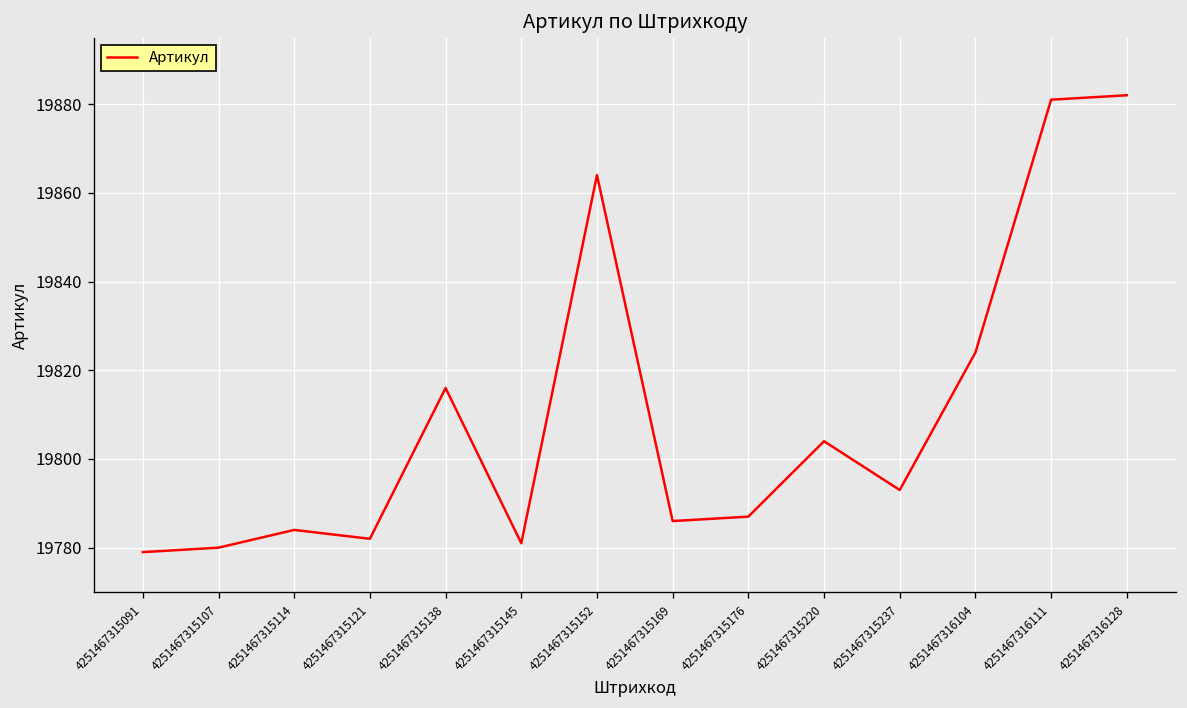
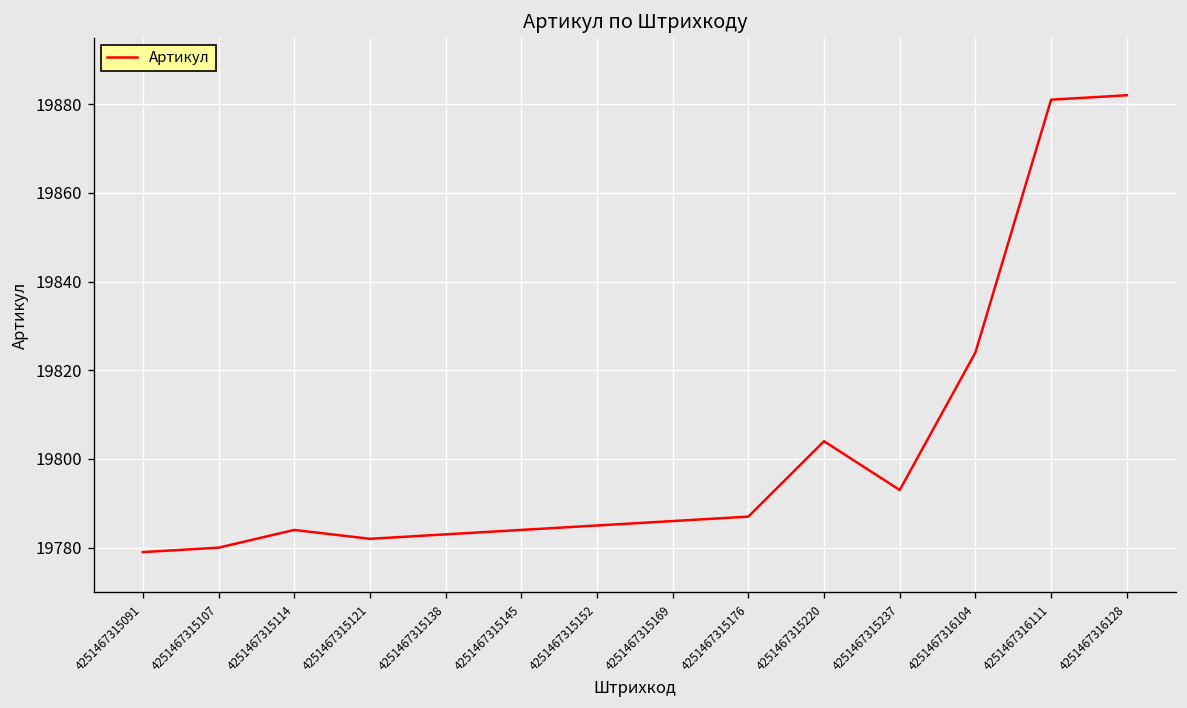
4251467315138: 19816 -> 19783
4251467315145: 19781 -> 19784
4251467315152: 19864 -> 19785
